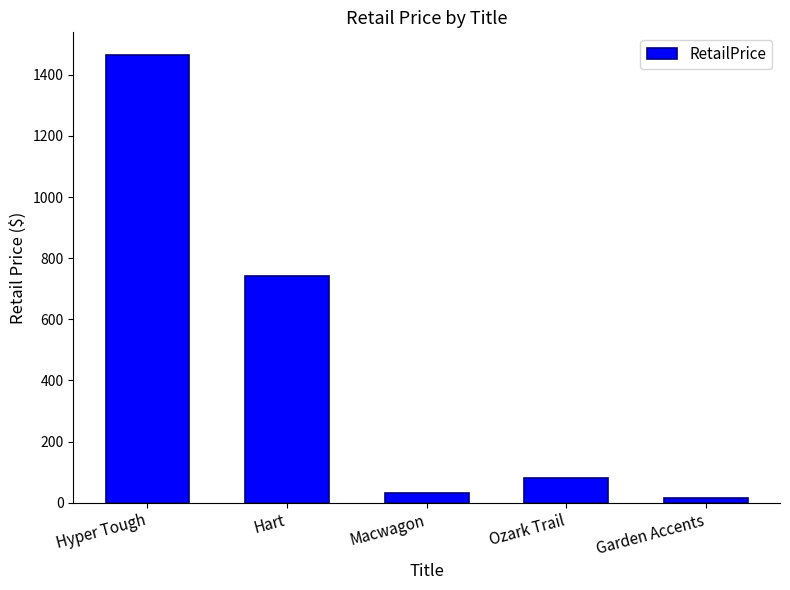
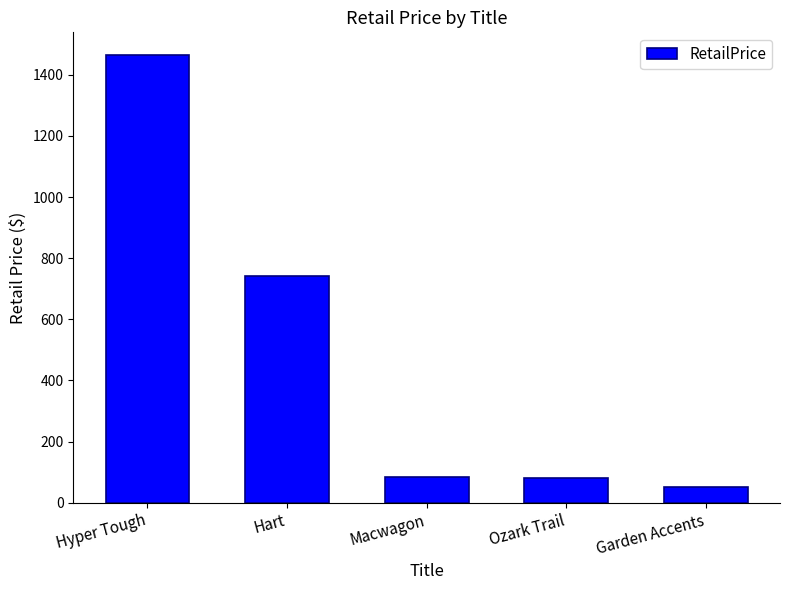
Macwagon: 30 -> 80
Garden Accents: 20 -> 50
